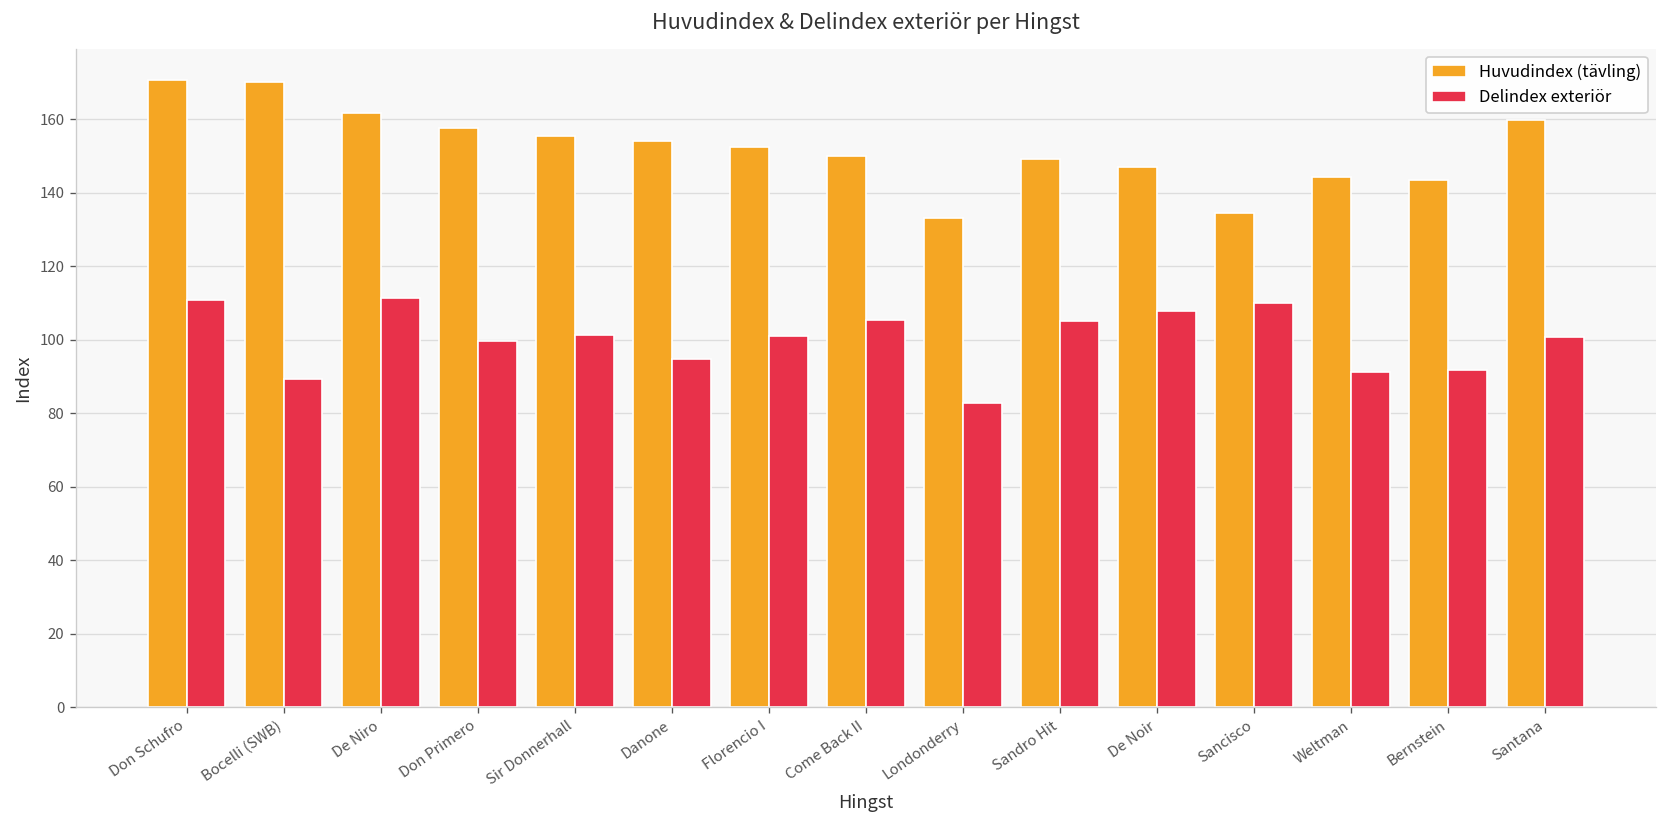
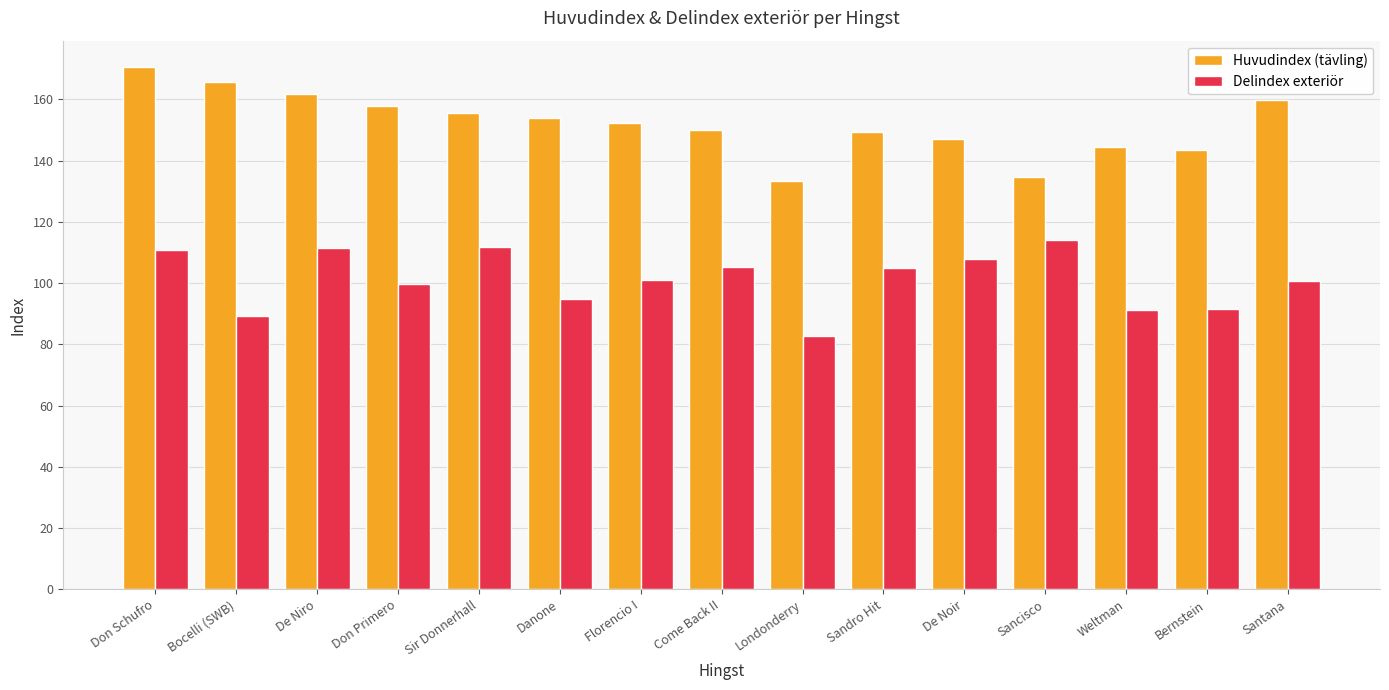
Huvudindex (tävling), Bocelli (SWB): 170 -> 166
Delindex exteriör, Sir Donnerhall: 101 -> 112
Delindex exteriör, Sancisco: 110 -> 114
